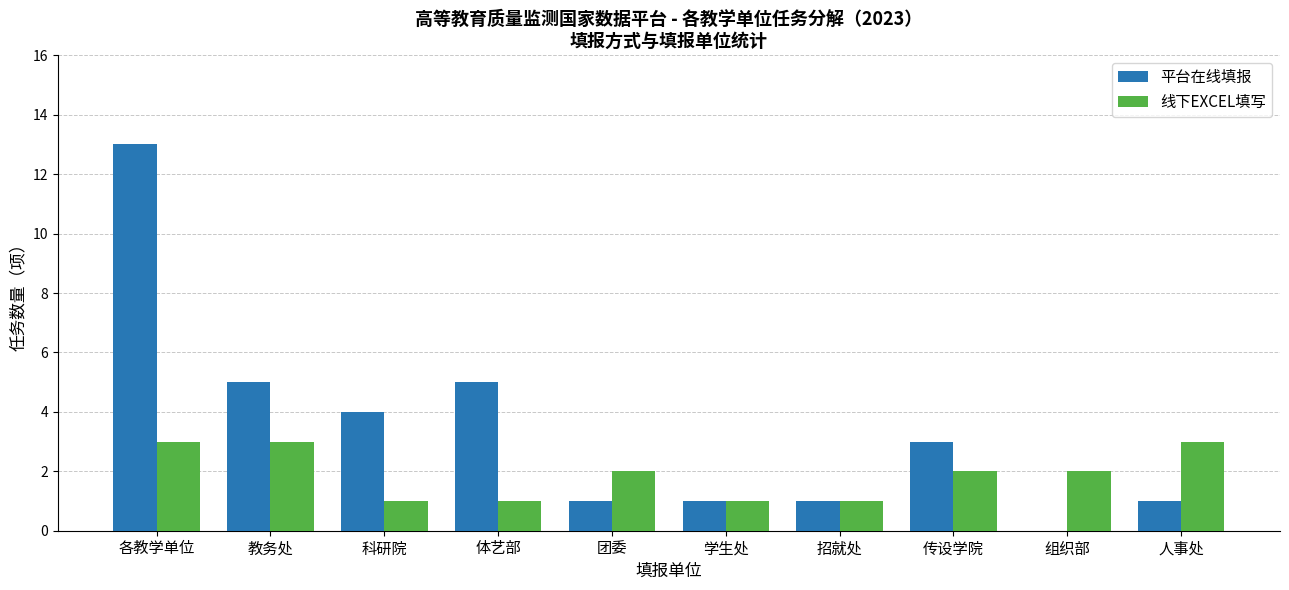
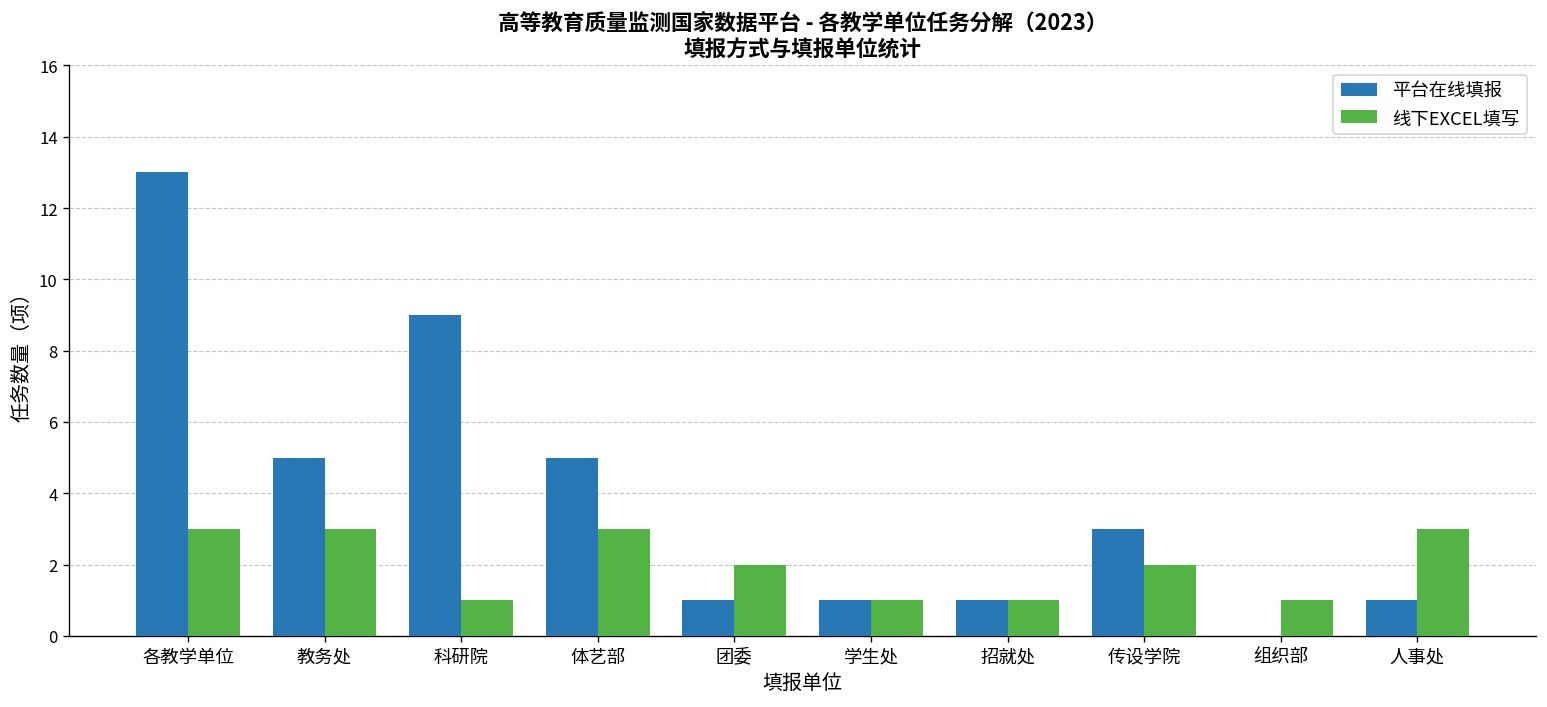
平台在线填报, 科研院: 4 -> 9
线下EXCEL填写, 体艺部: 1 -> 3
线下EXCEL填写, 组织部: 2 -> 1
